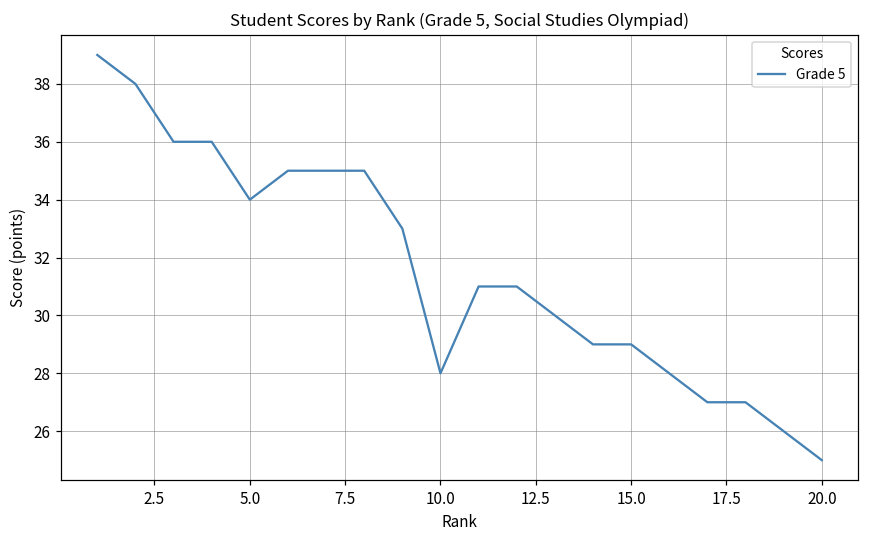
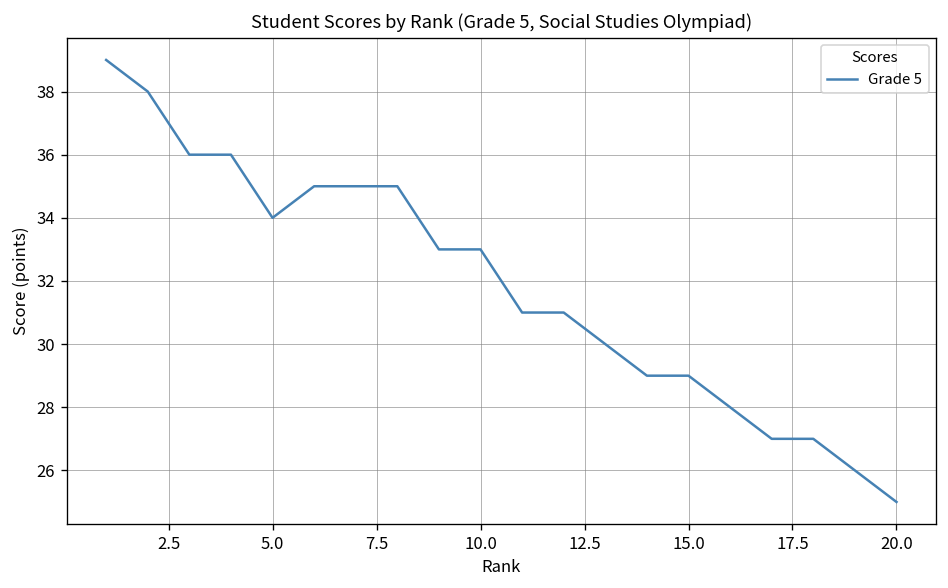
10.0: 28 -> 33
